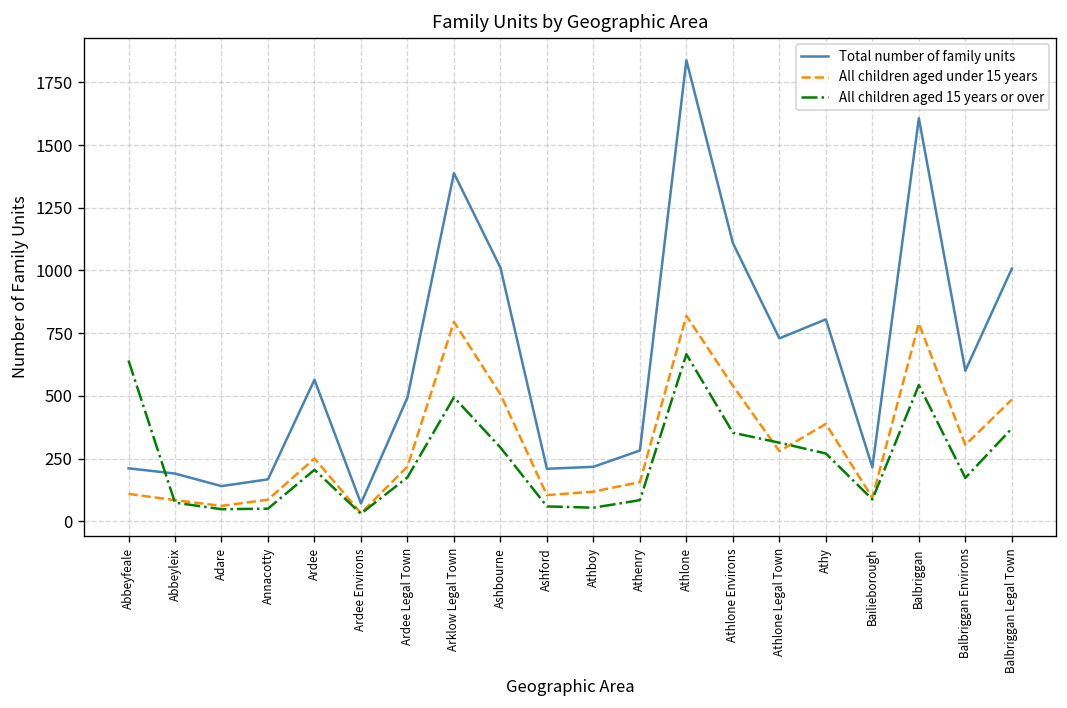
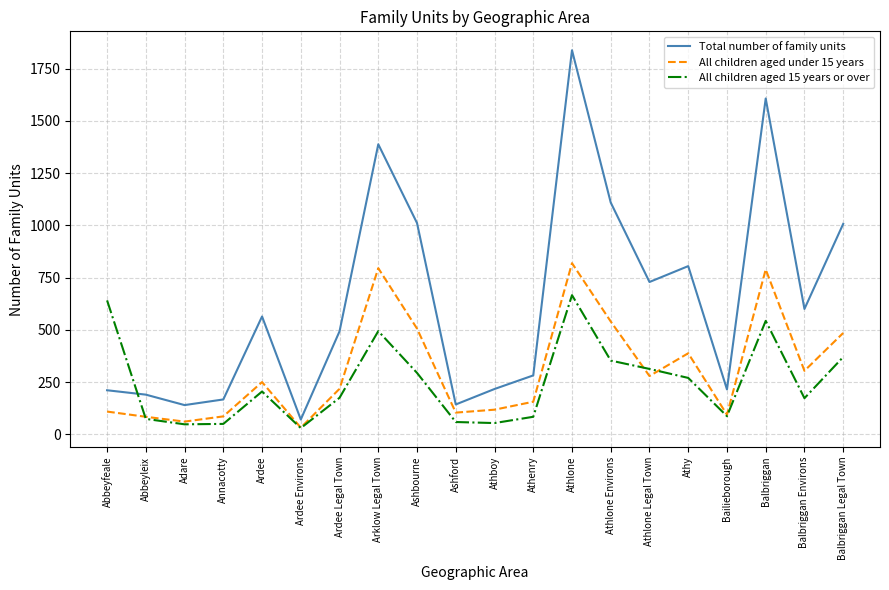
Total number of family units, Ashford: 210 -> 140
